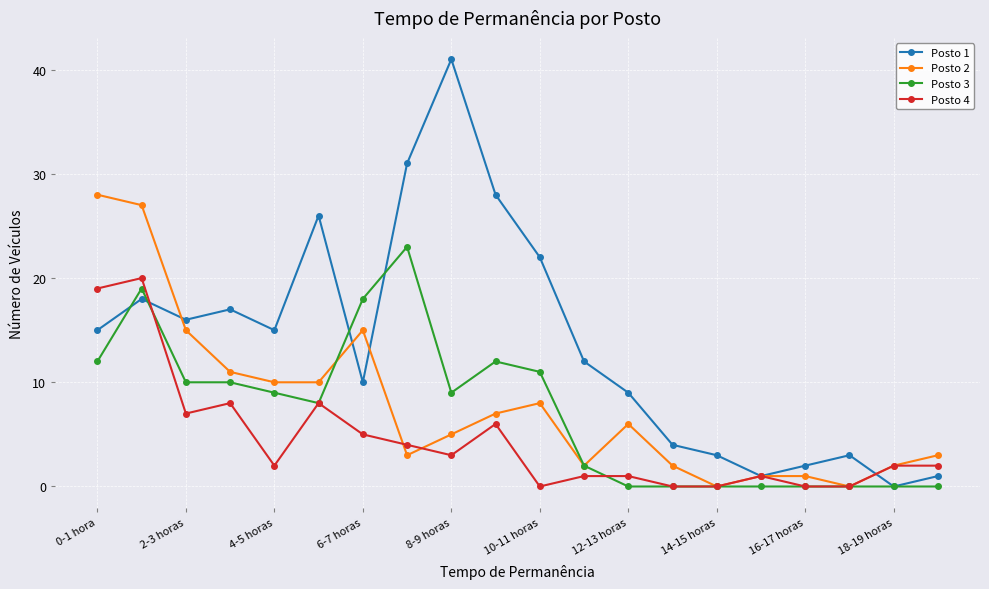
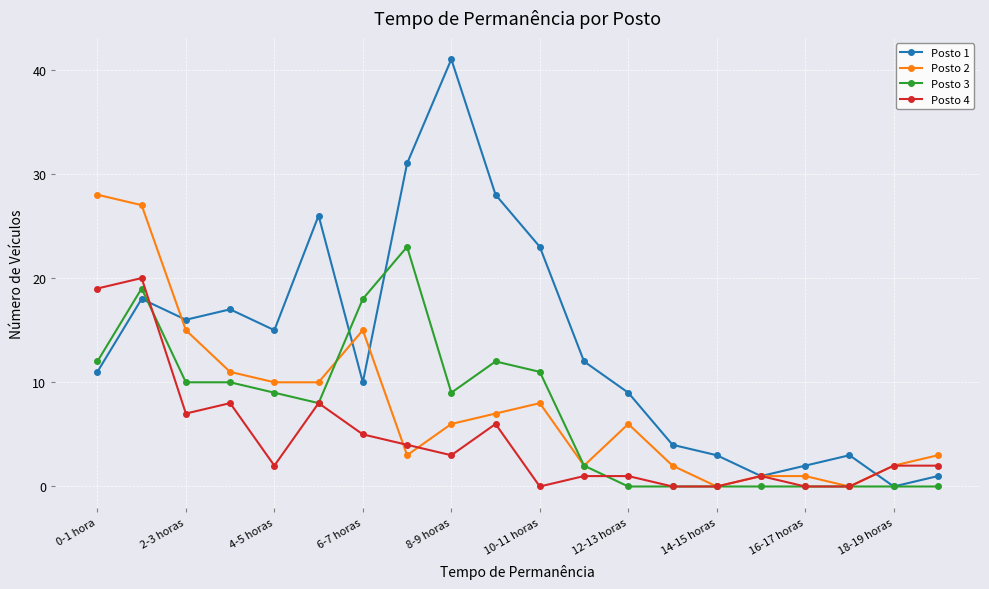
Posto 1, 0-1 hora: 15 -> 11
Posto 2, 8-9 horas: 5 -> 6
Posto 1, 10-11 horas: 22 -> 23
